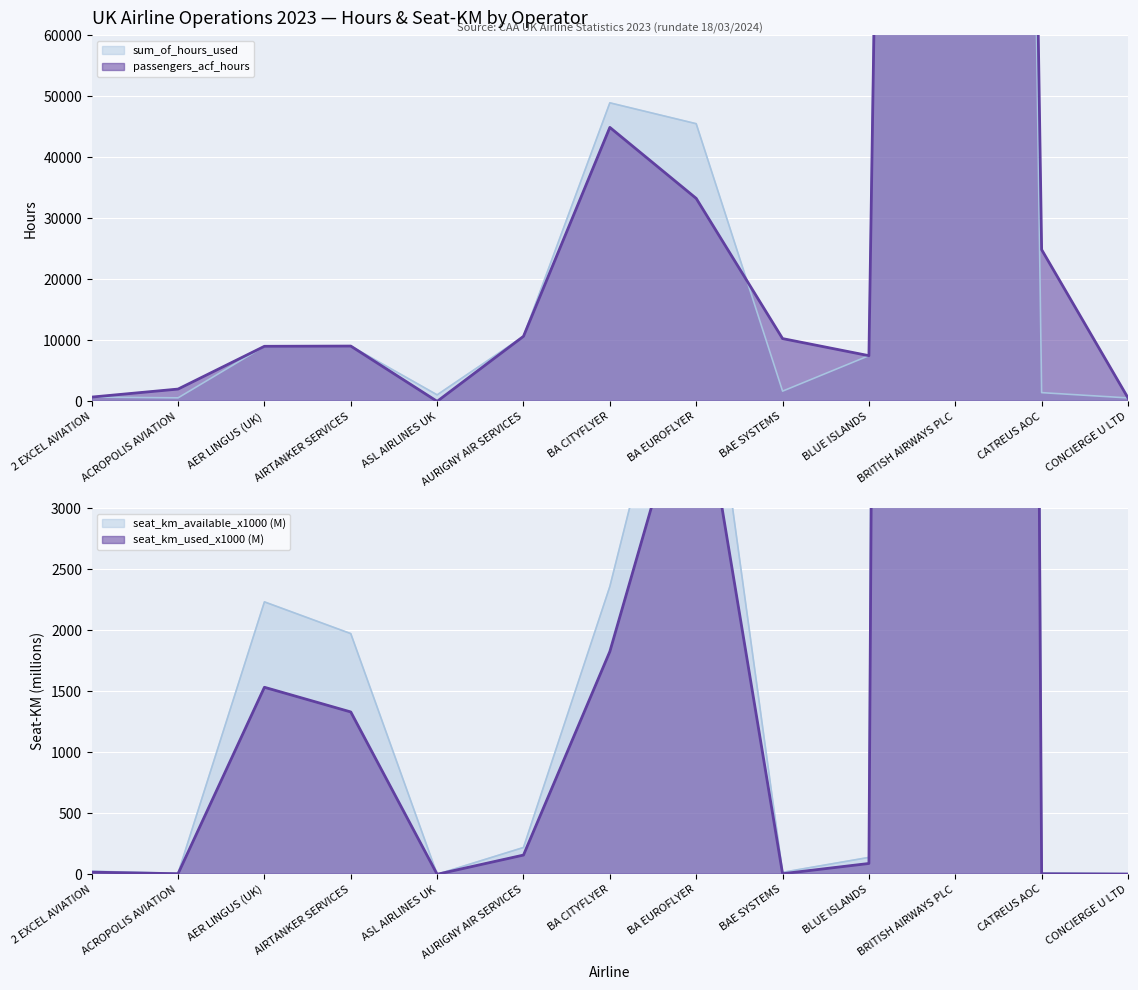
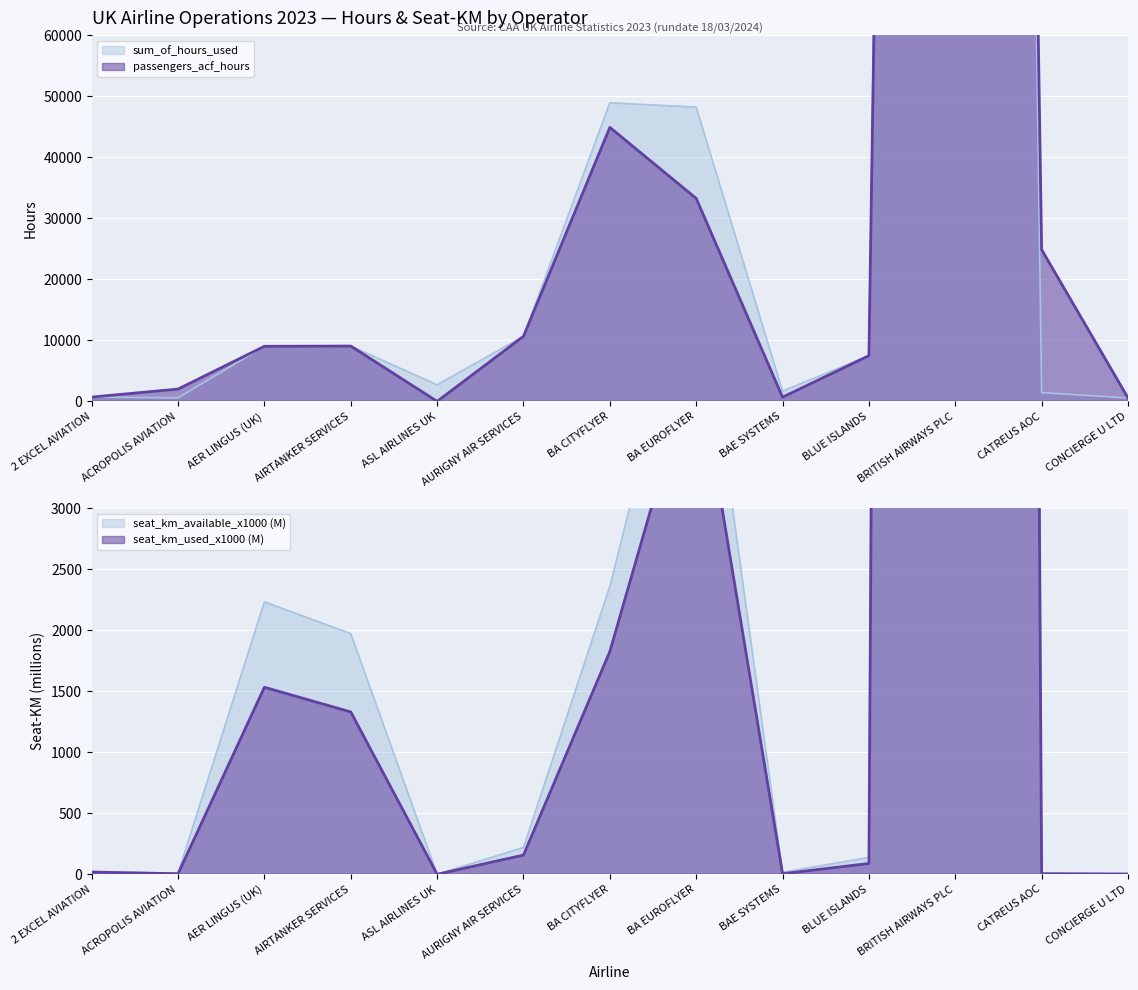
UK Airline Operations 2023 — Hours & Seat-KM by Operator, sum_of_hours_used, ASL AIRLINES UK: 1000 -> 3000
UK Airline Operations 2023 — Hours & Seat-KM by Operator, sum_of_hours_used, BA EUROFLYER: 45000 -> 48000
UK Airline Operations 2023 — Hours & Seat-KM by Operator, passengers_acf_hours, BAE SYSTEMS: 10000 -> 1000
